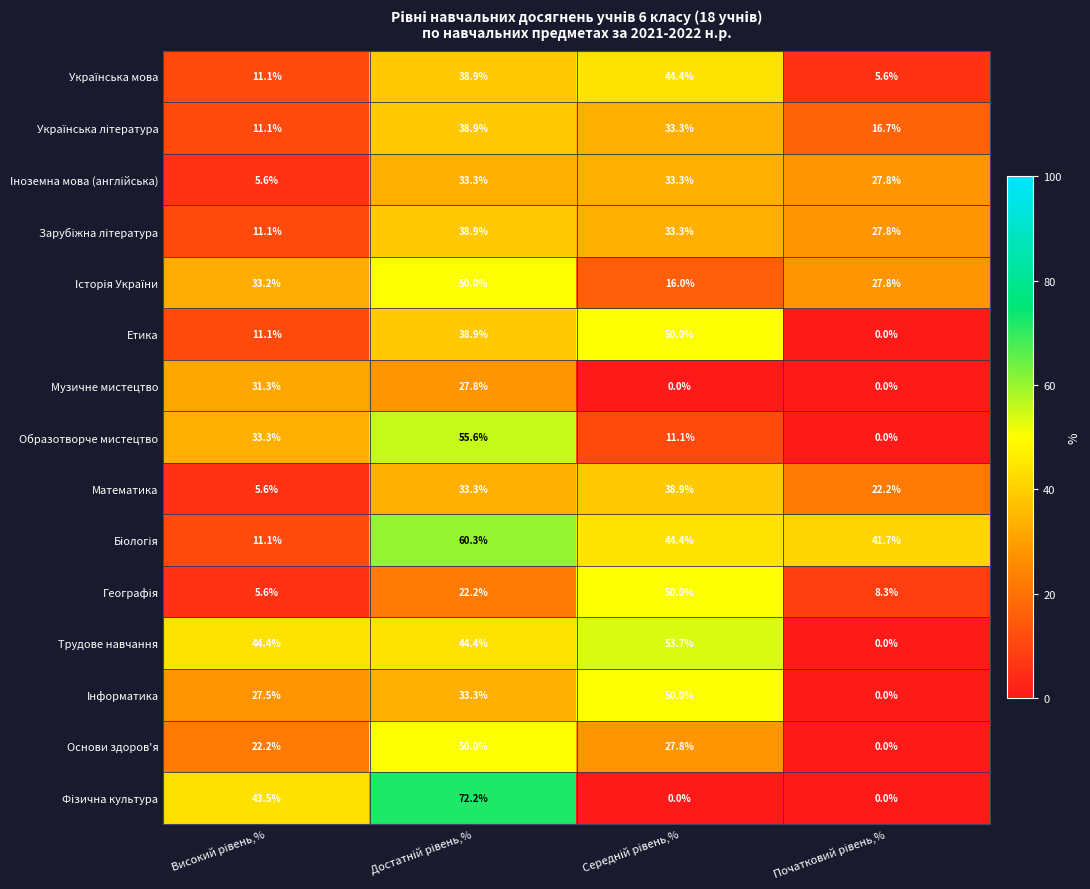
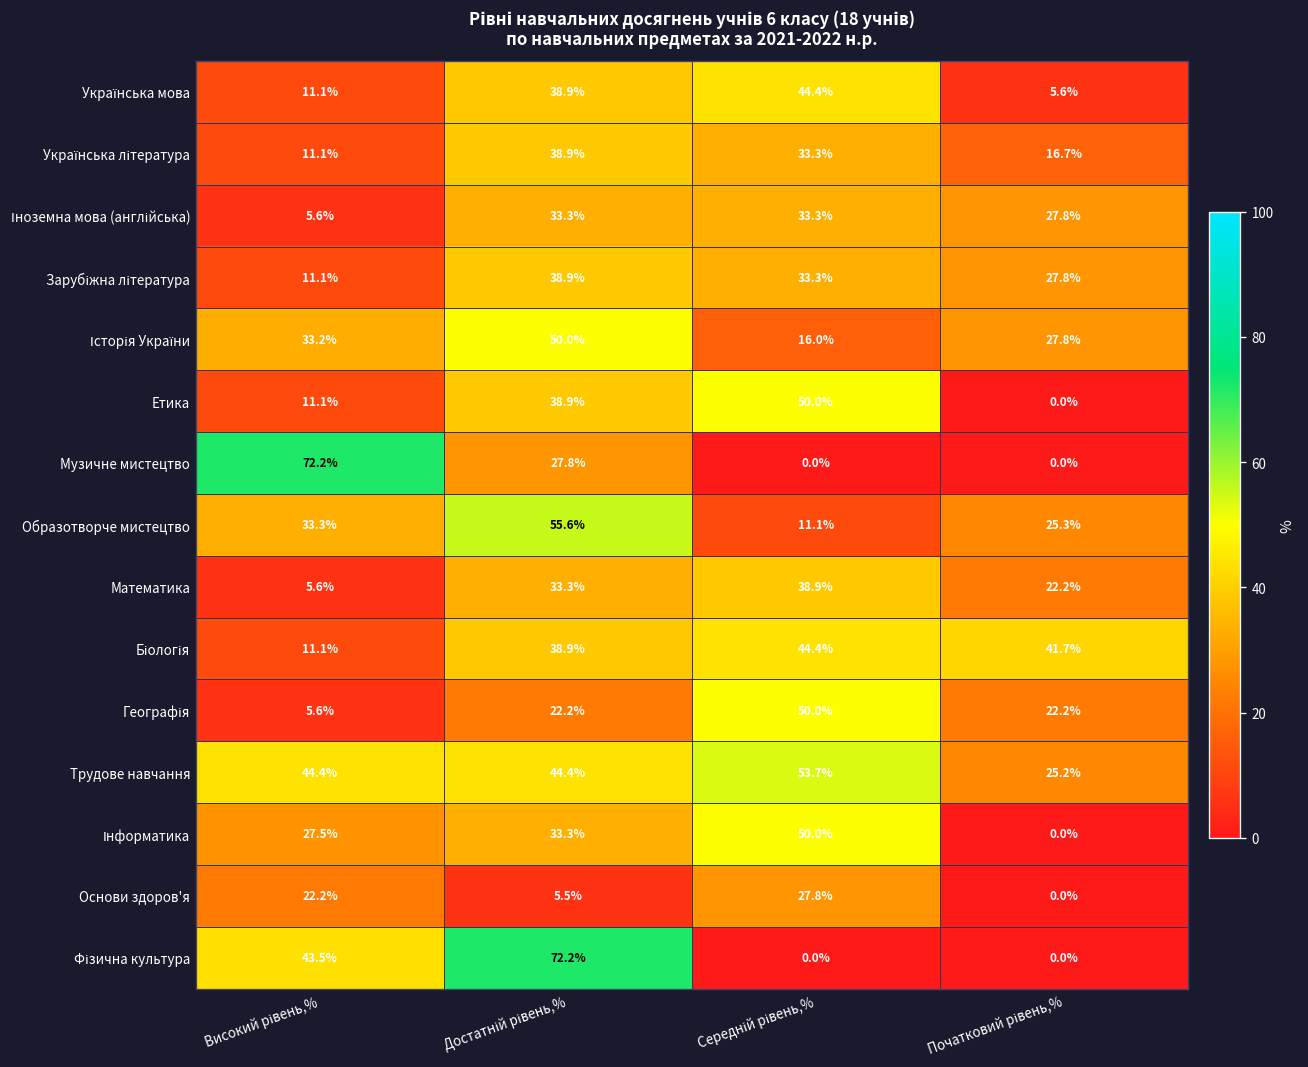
Музичне мистецтво, Високий рівень,%: 31.3% -> 72.2%
Образотворче мистецтво, Початковий рівень,%: 0.0% -> 25.3%
Біологія, Достатній рівень,%: 60.3% -> 38.9%
Географія, Початковий рівень,%: 8.3% -> 22.2%
Трудове навчання, Початковий рівень,%: 0.0% -> 25.2%
Основи здоров'я, Достатній рівень,%: 50.0% -> 5.5%
